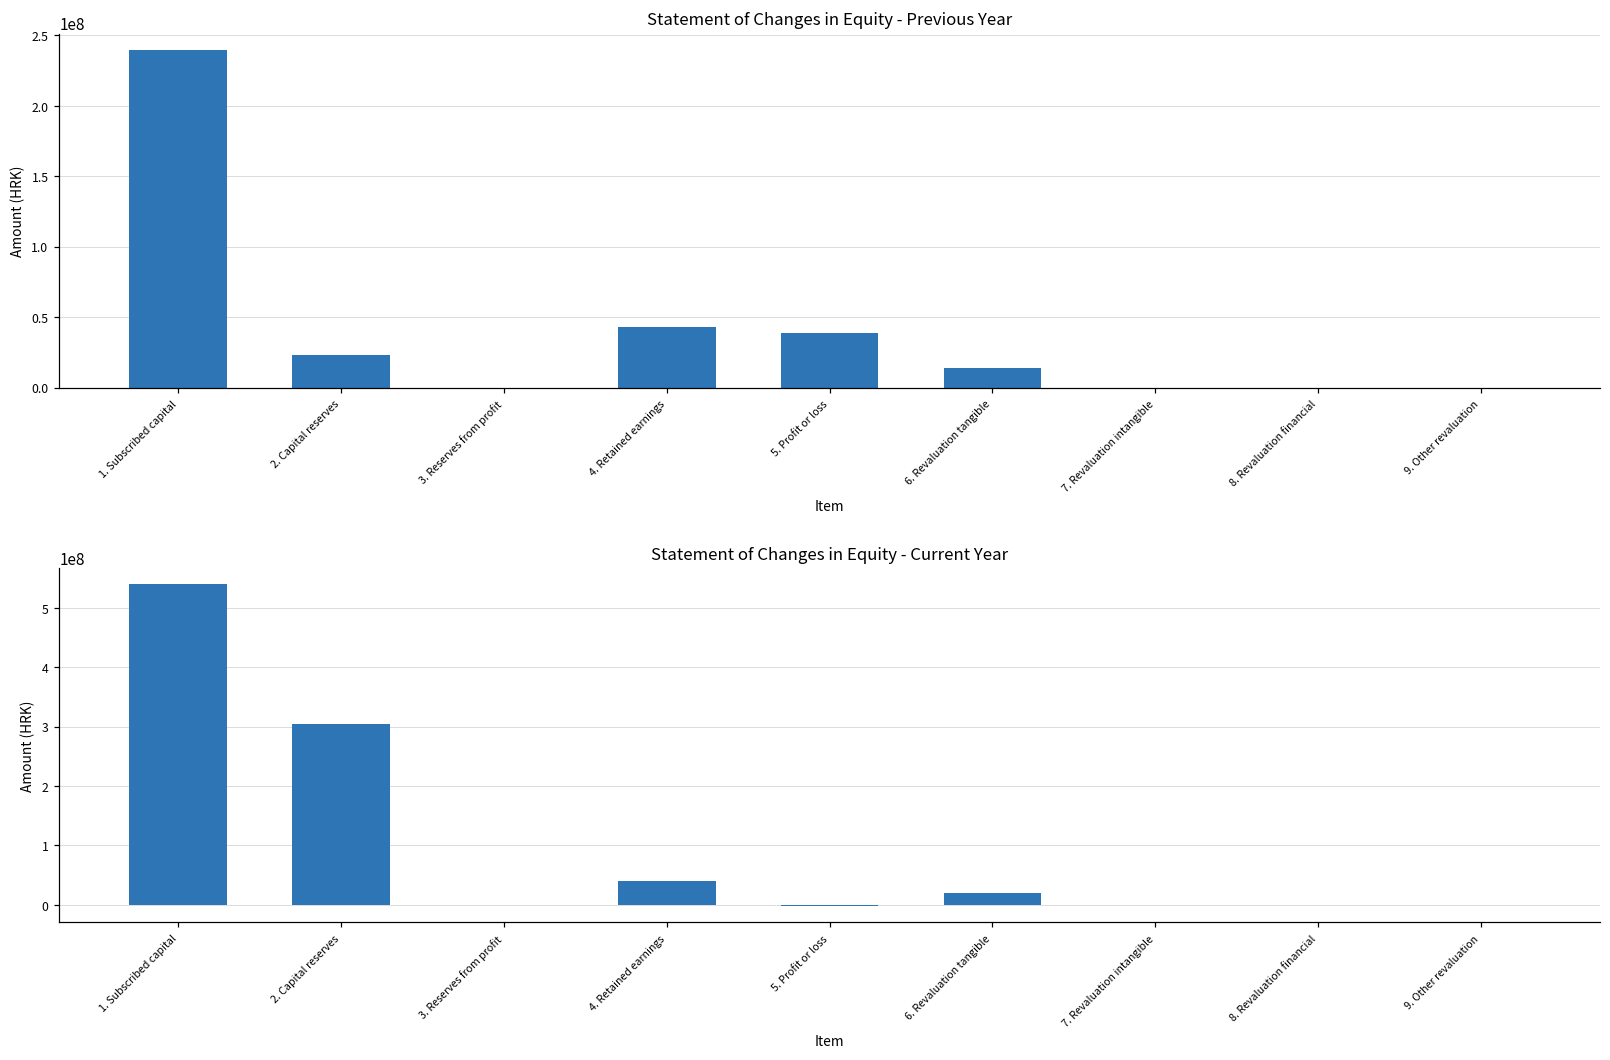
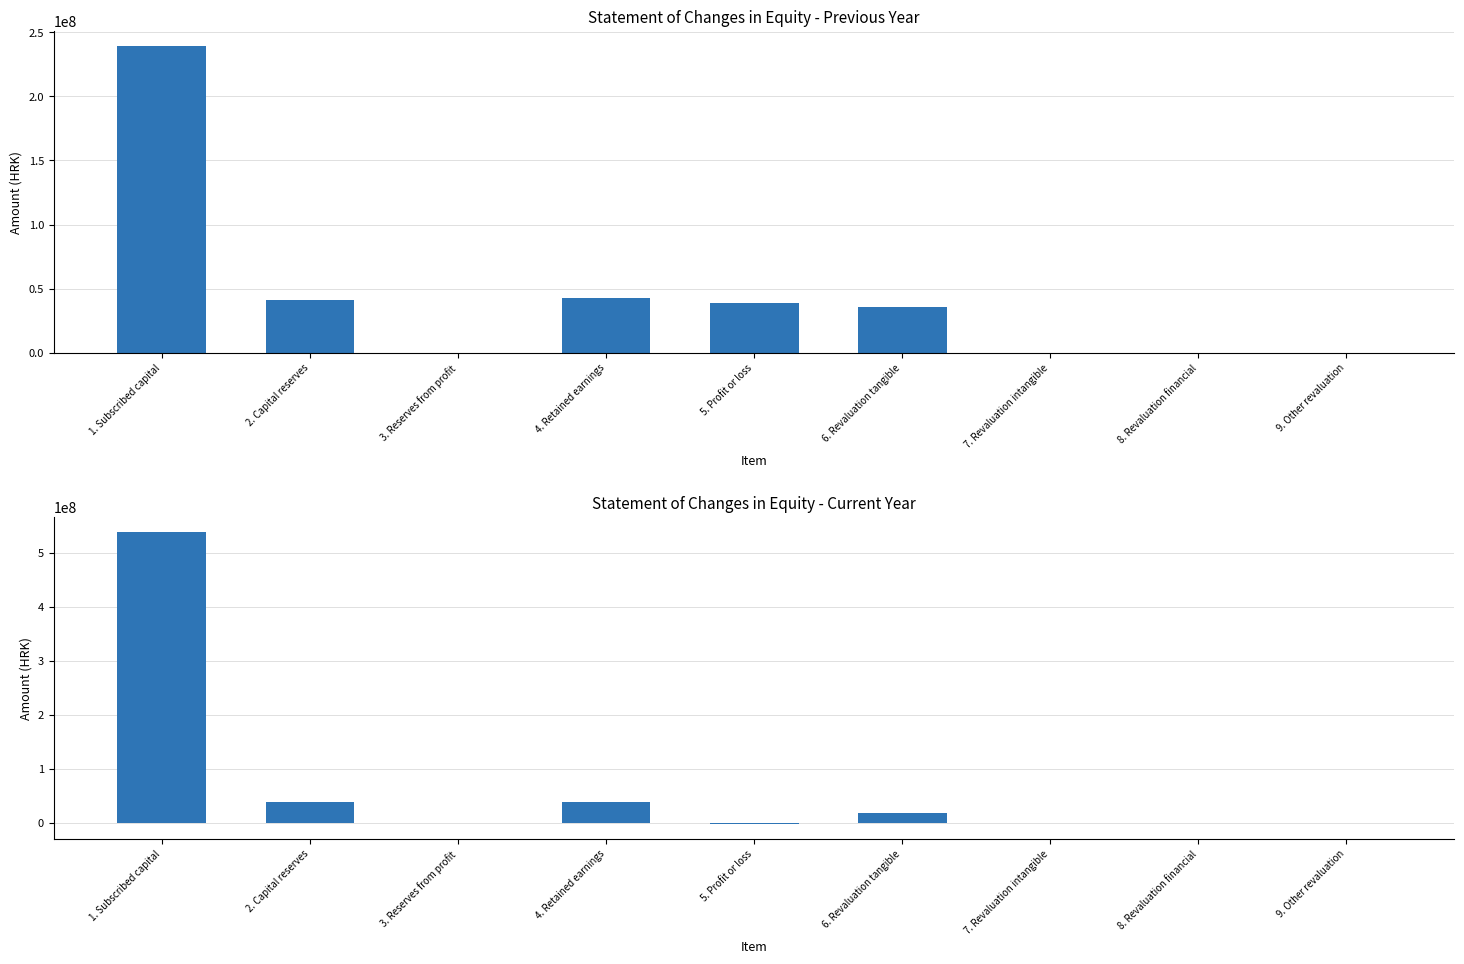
Statement of Changes in Equity - Previous Year, 2. Capital reserves: 23000000 -> 41000000
Statement of Changes in Equity - Previous Year, 6. Revaluation tangible: 14000000 -> 36000000
Statement of Changes in Equity - Current Year, 2. Capital reserves: 300000000 -> 40000000
